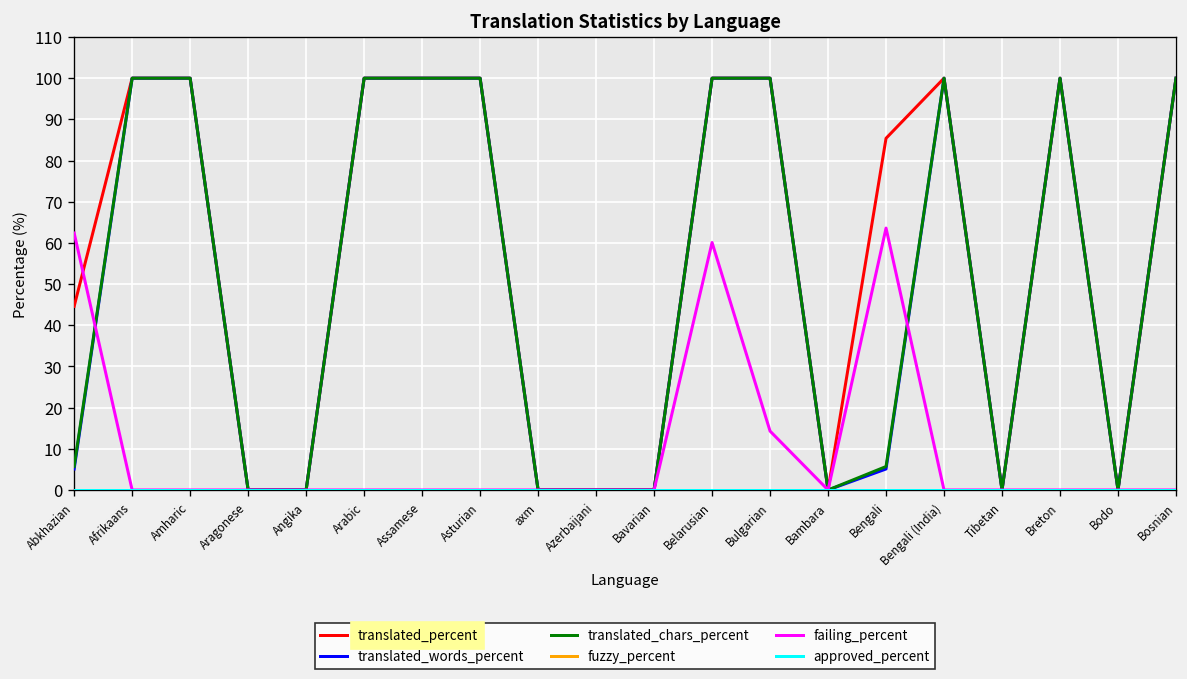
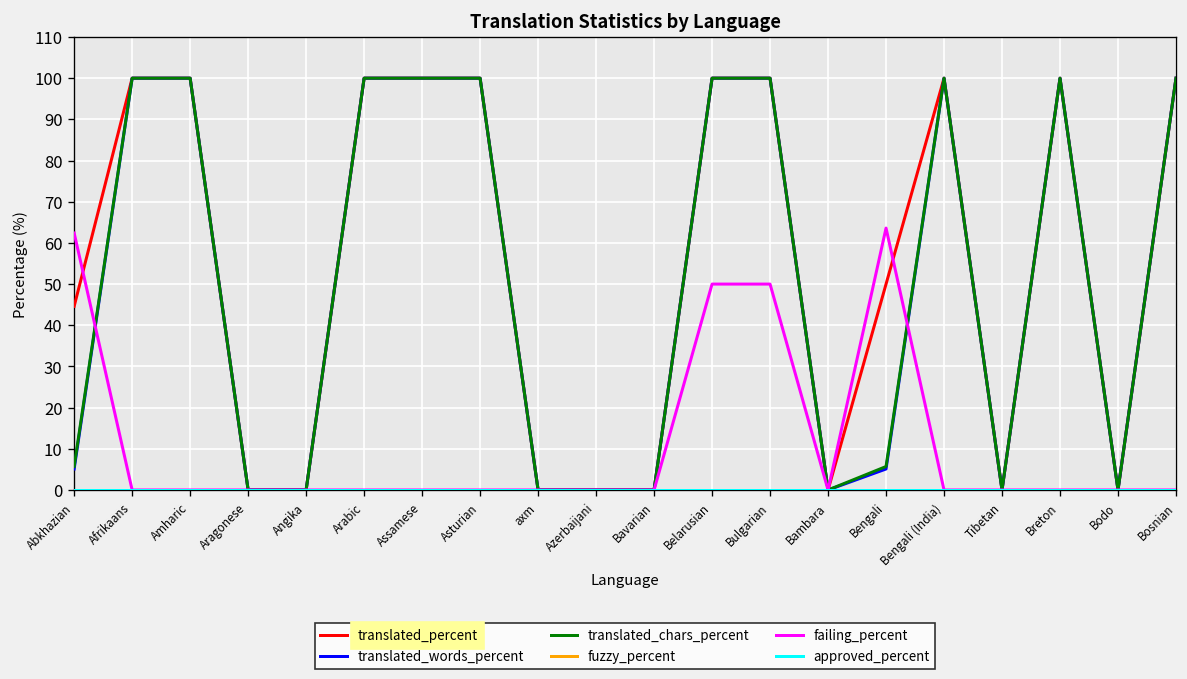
failing_percent, Belarusian: 60 -> 50
failing_percent, Bulgarian: 14 -> 50
translated_percent, Bengali: 85 -> 50
